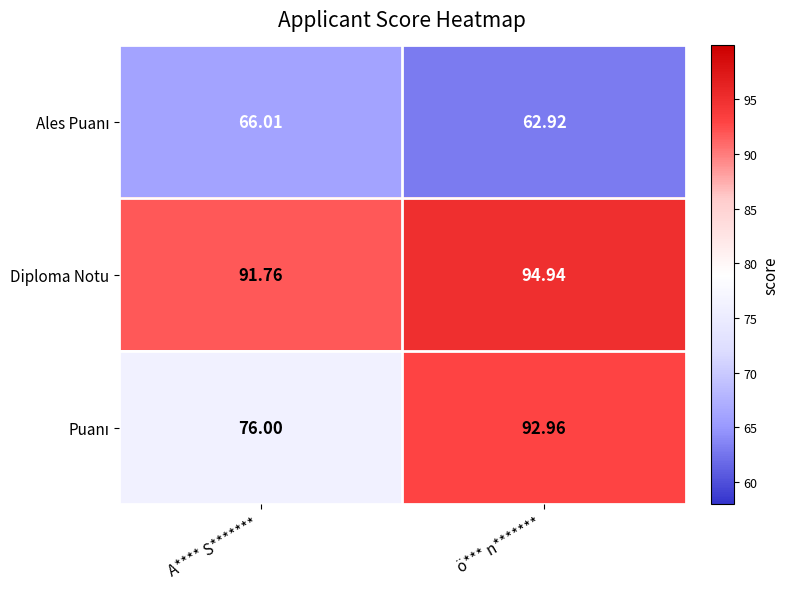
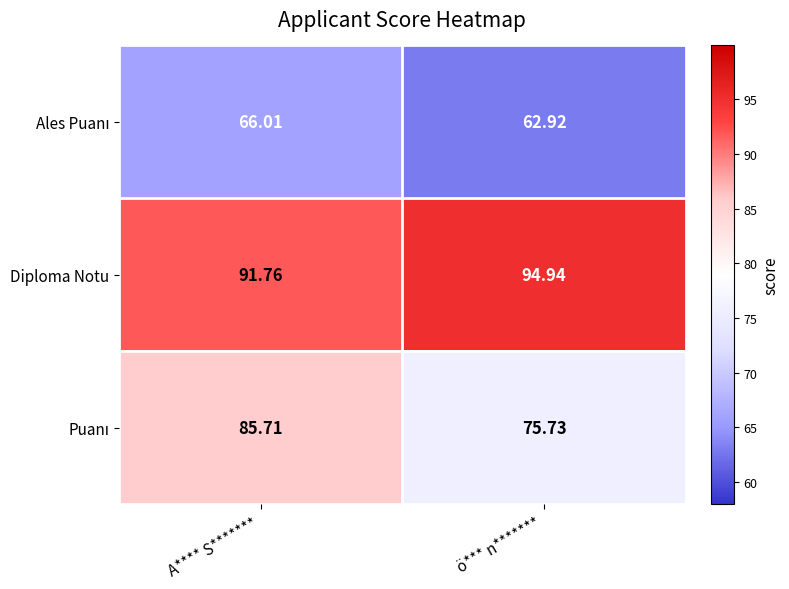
Puanı, A**** S*******: 76.00 -> 85.71
Puanı, ö*** n*******: 92.96 -> 75.73
